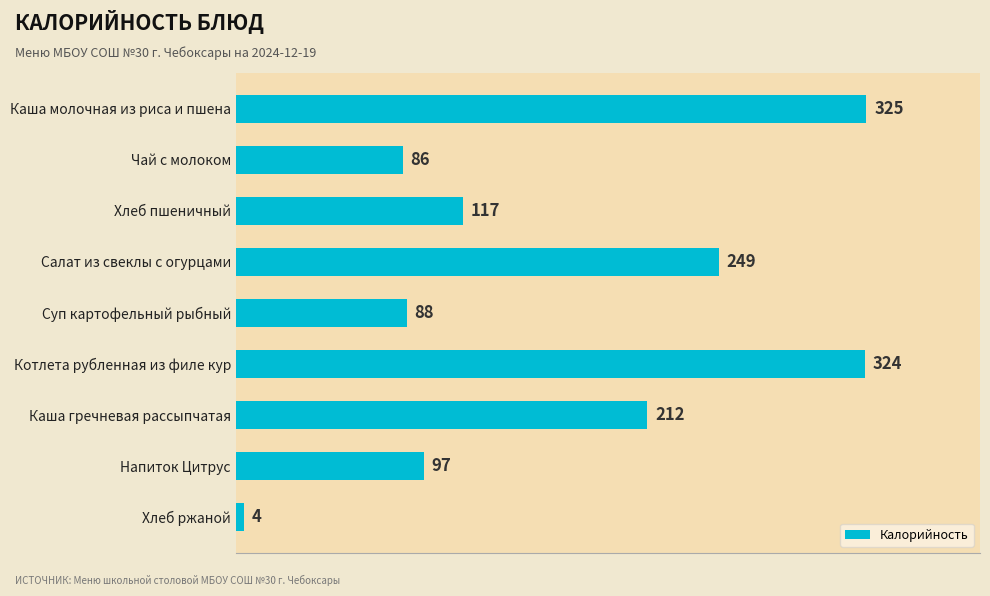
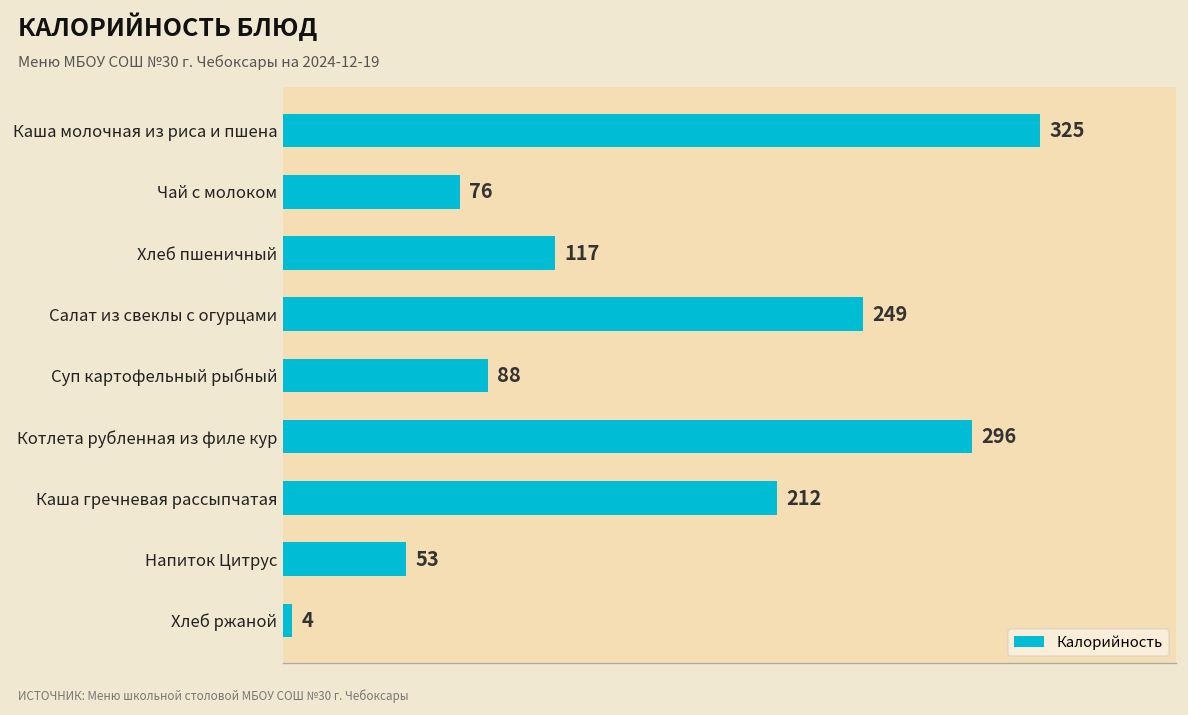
Чай с молоком: 86 -> 76
Котлета рубленная из филе кур: 324 -> 296
Напиток Цитрус: 97 -> 53
